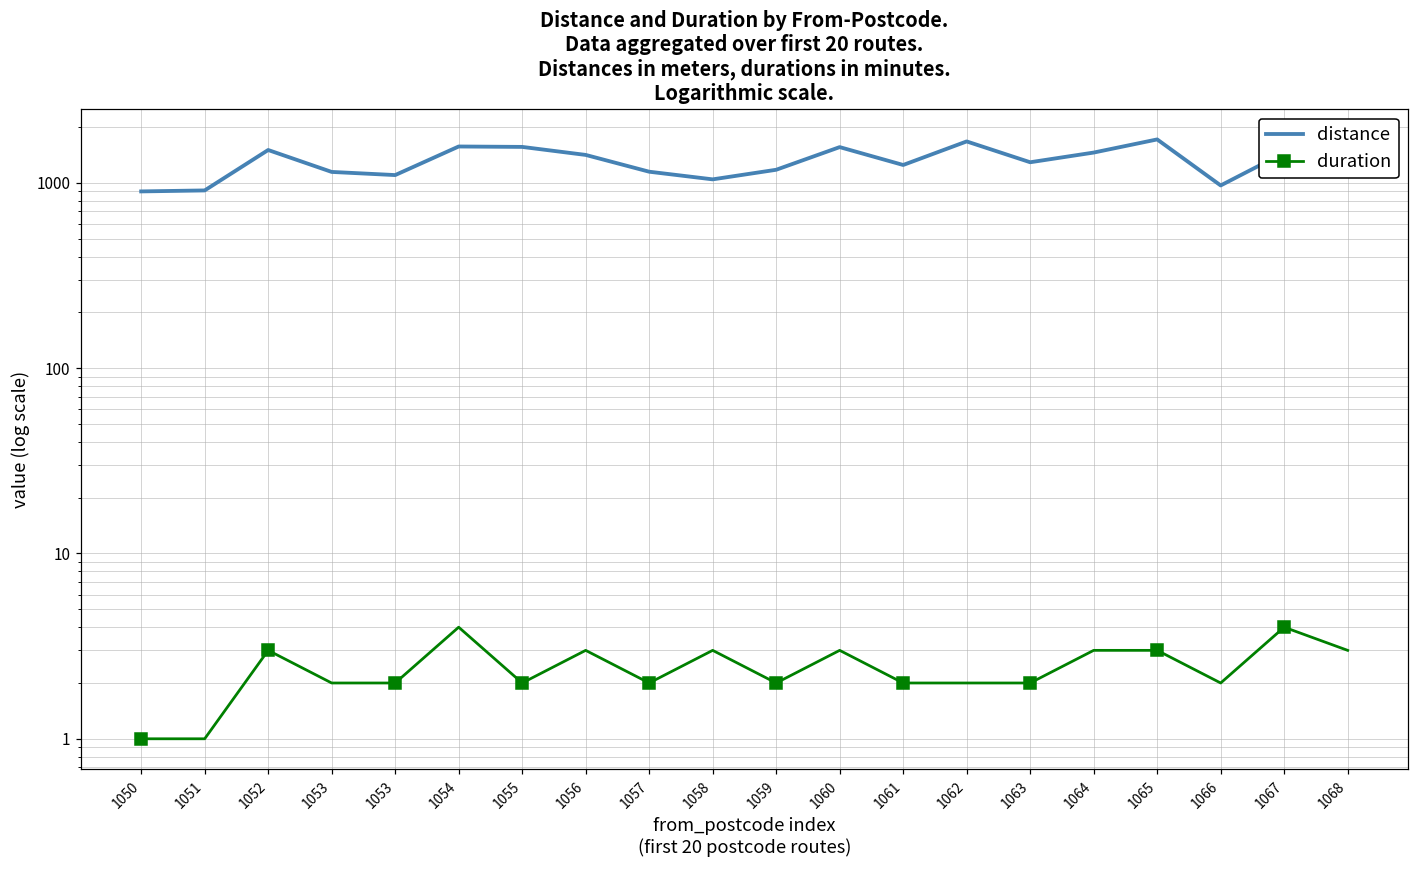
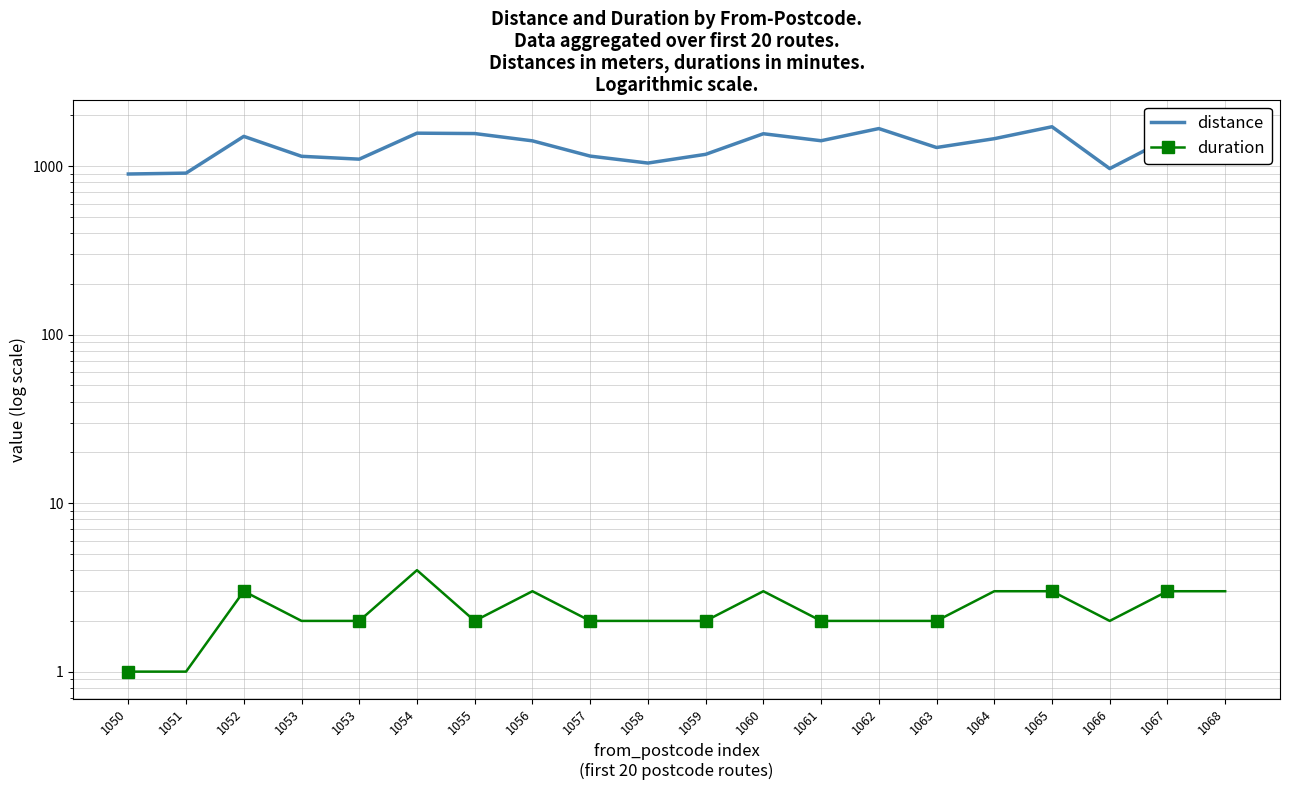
duration, 1058: 3 -> 2
distance, 1061: 1200 -> 1400
duration, 1067: 4 -> 3
